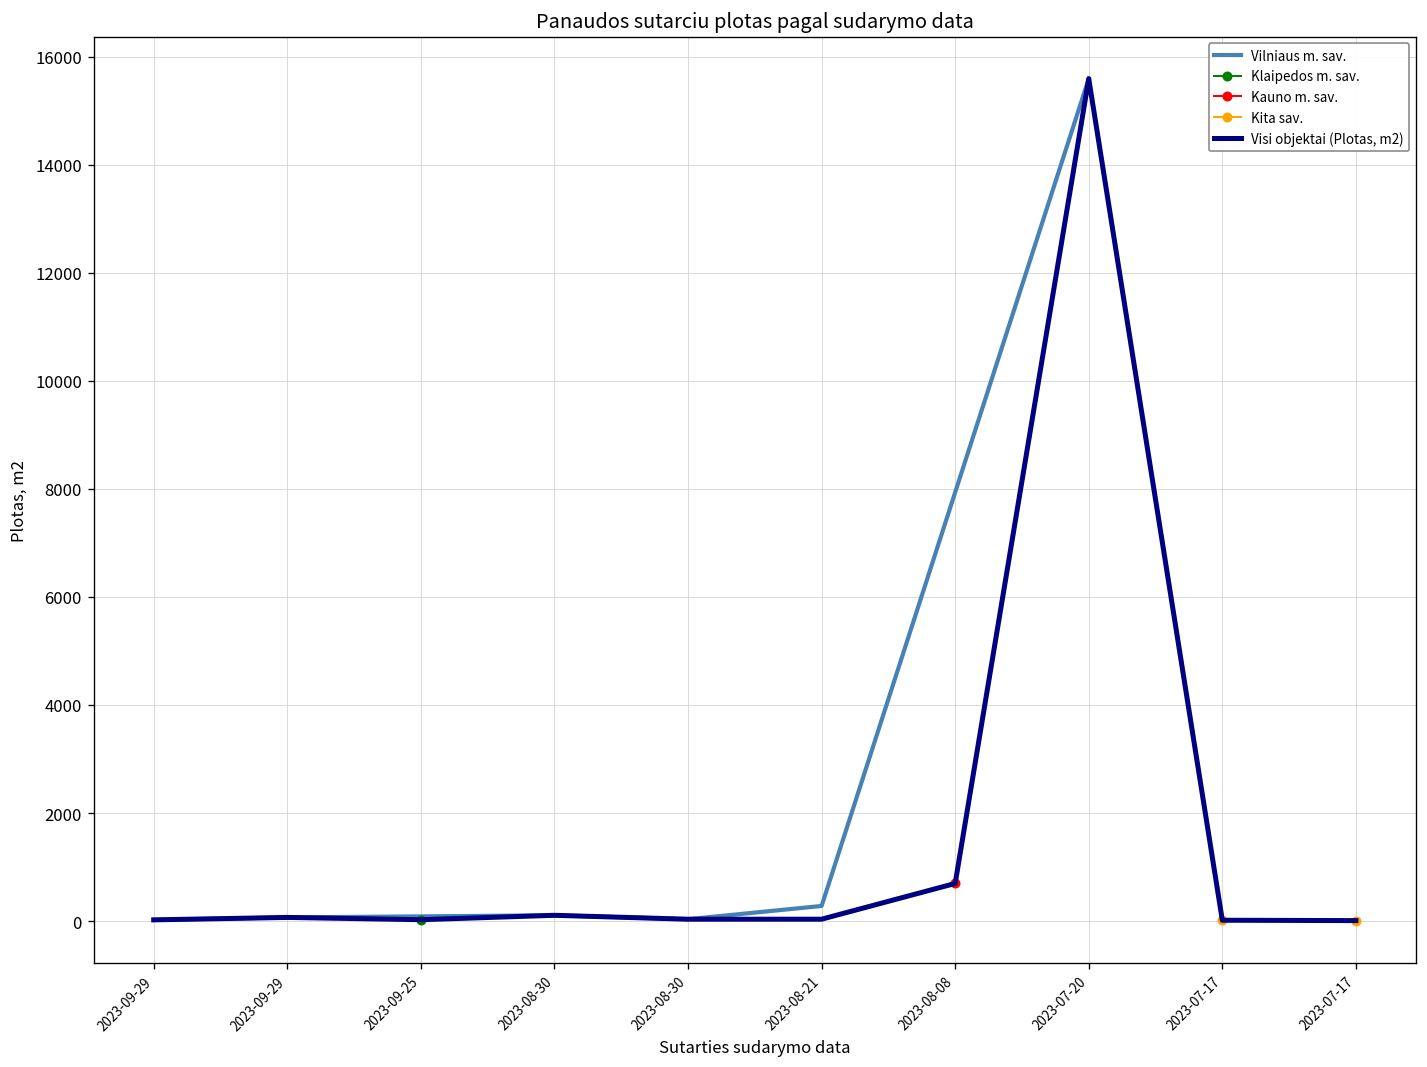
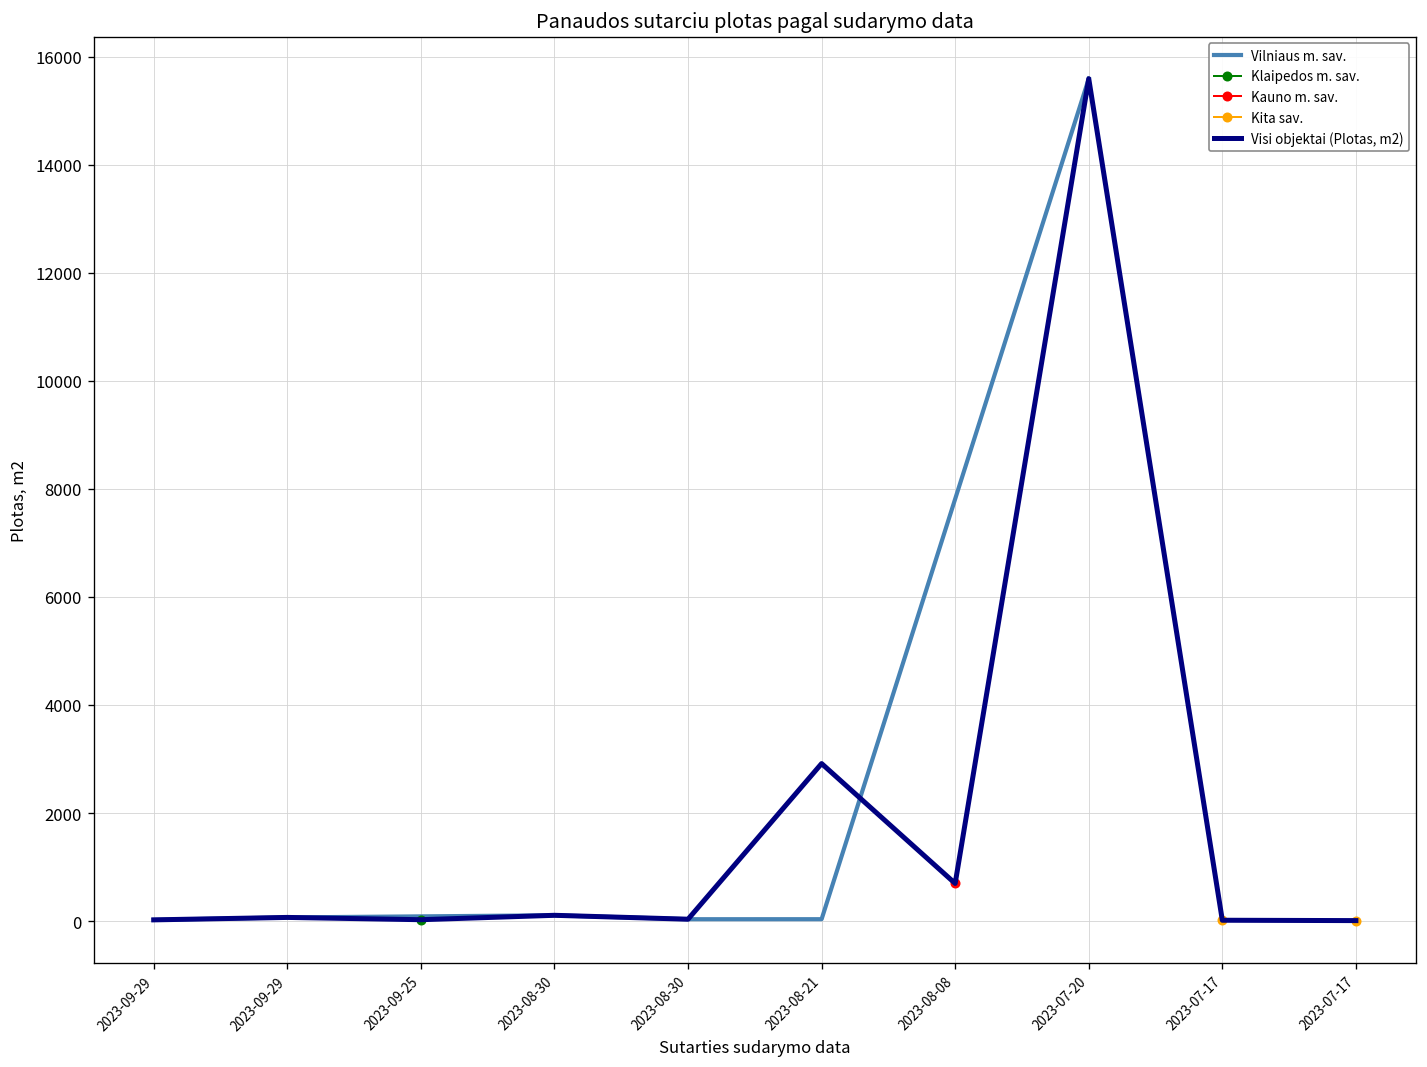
Vilniaus m. sav., 2023-08-21: 300 -> 0
Visi objektai (Plotas, m2), 2023-08-21: 0 -> 2900
